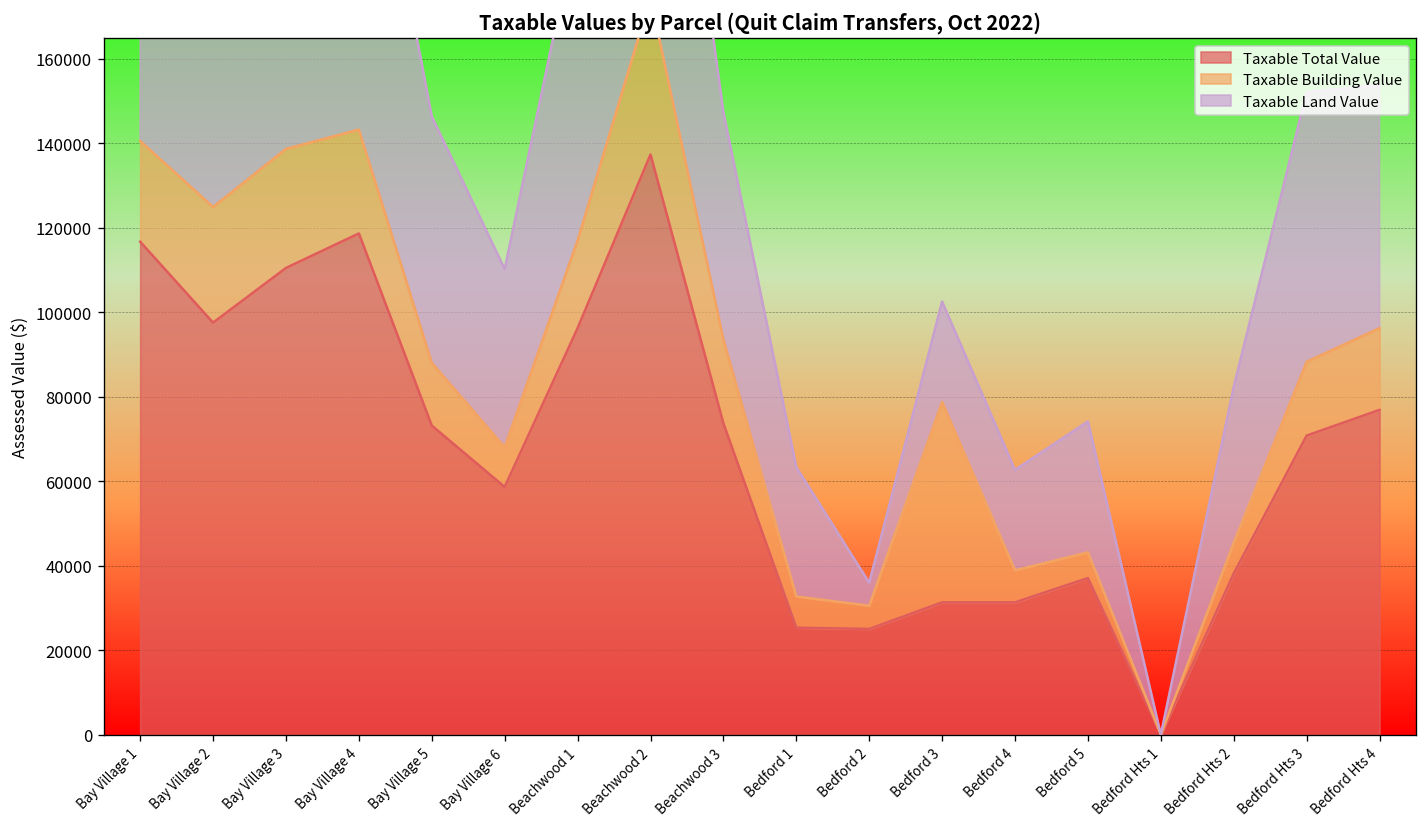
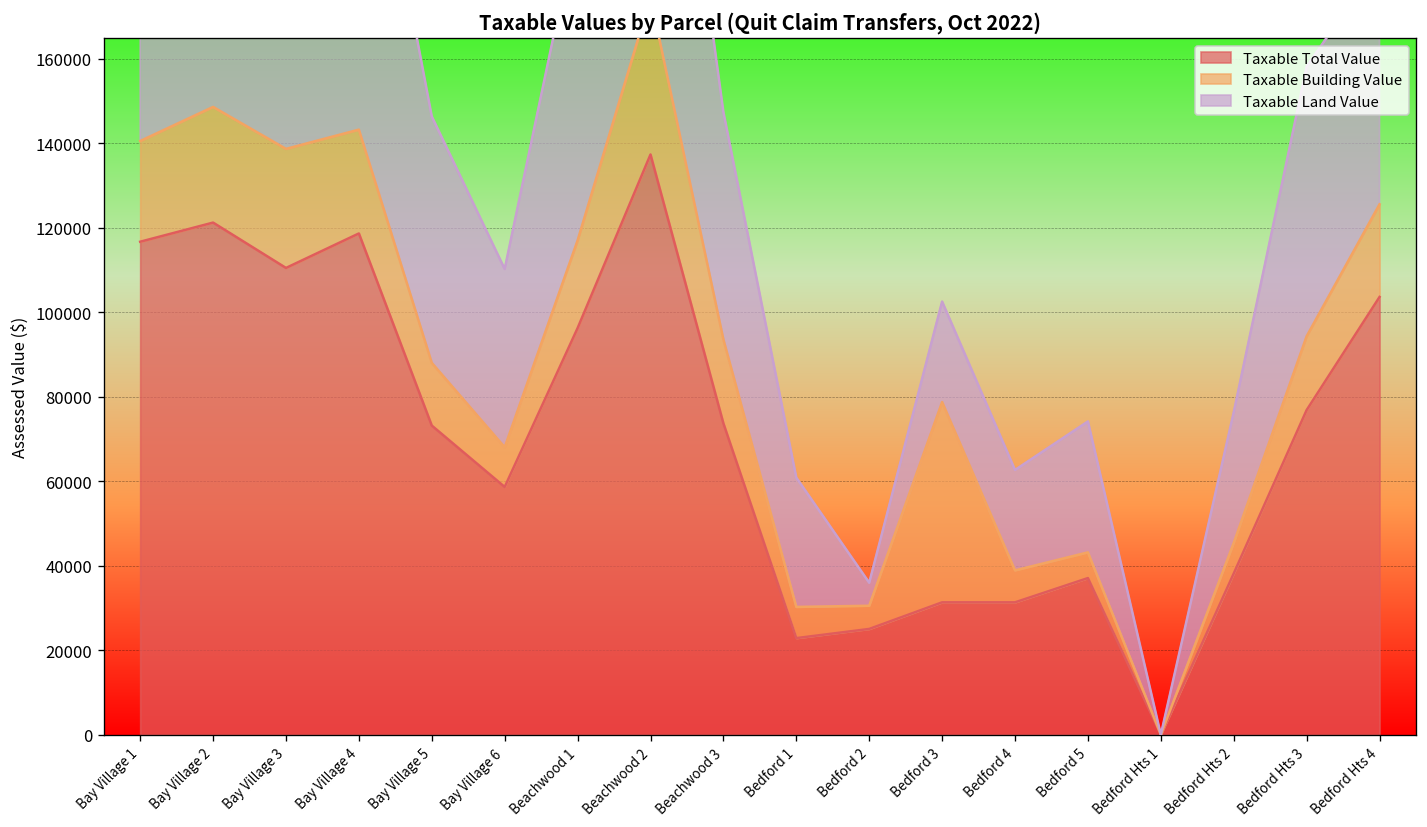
Taxable Total Value, Bay Village 2: 98000 -> 121000
Taxable Total Value, Bedford 1: 25000 -> 23000
Taxable Land Value, Bedford Hts 2: 37000 -> 31000
Taxable Total Value, Bedford Hts 3: 71000 -> 77000
Taxable Total Value, Bedford Hts 4: 77000 -> 104000
Taxable Building Value, Bedford Hts 4: 19000 -> 22000
